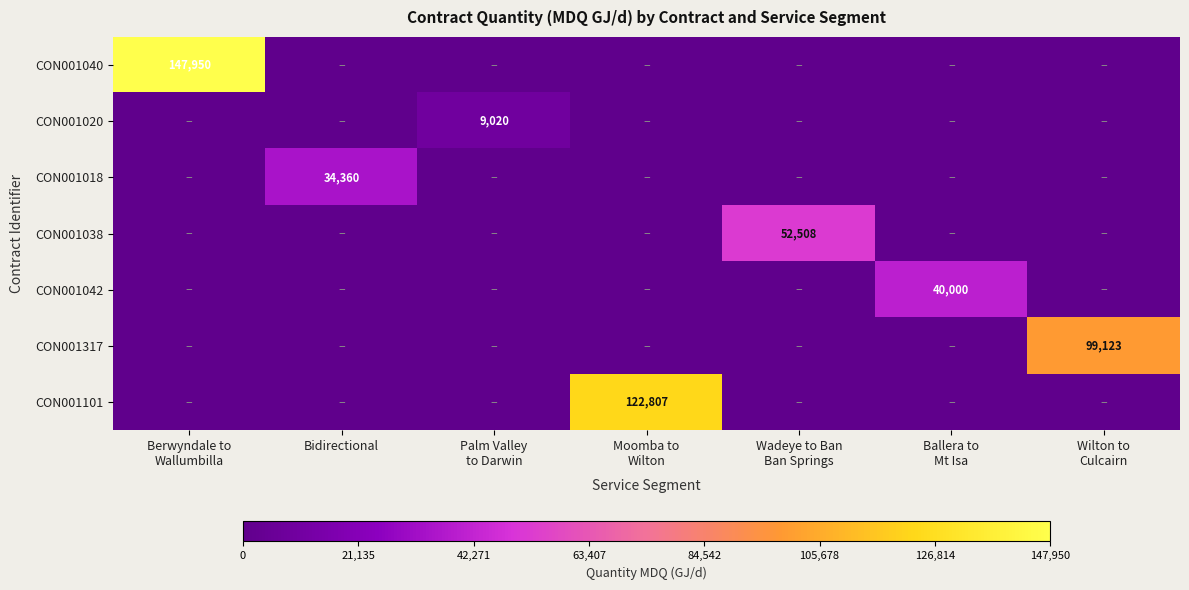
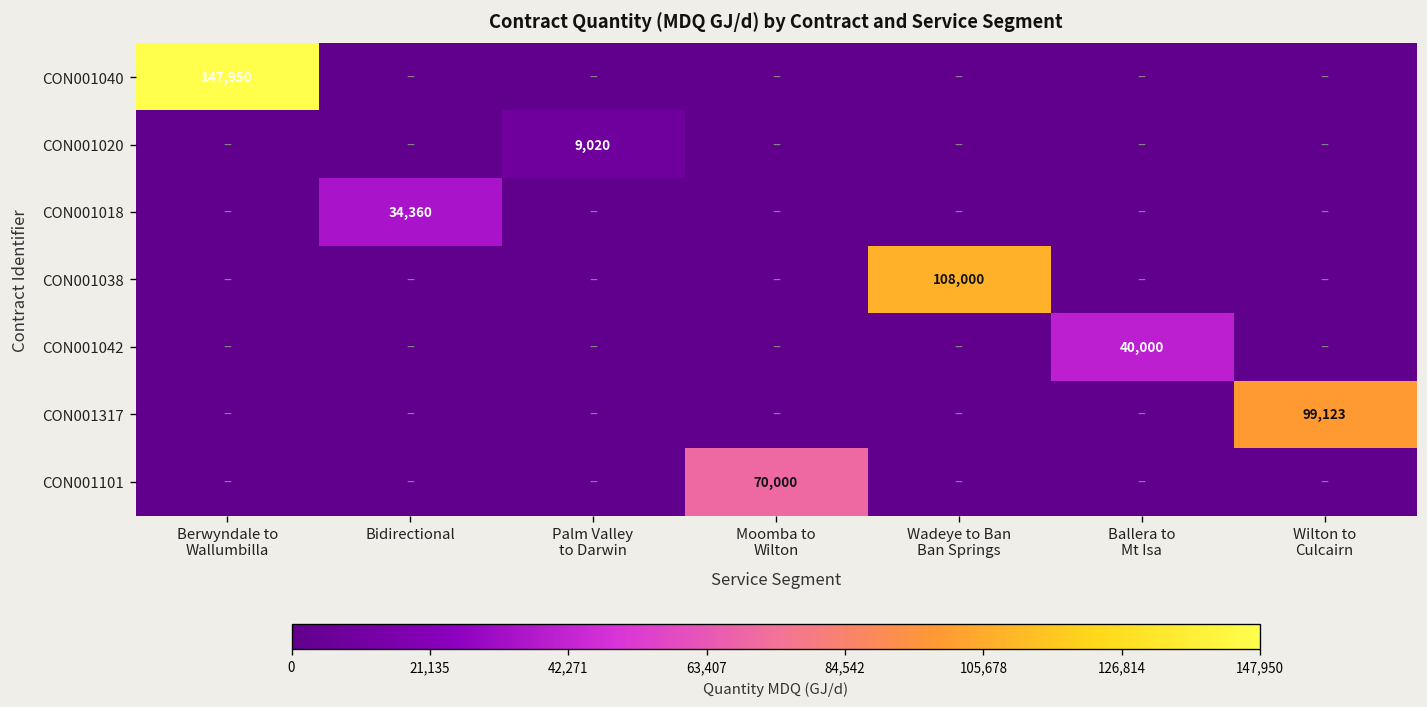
CON001038, Wadeye to Ban Ban Springs: 52,508 -> 108,000
CON001101, Moomba to Wilton: 122,807 -> 70,000
